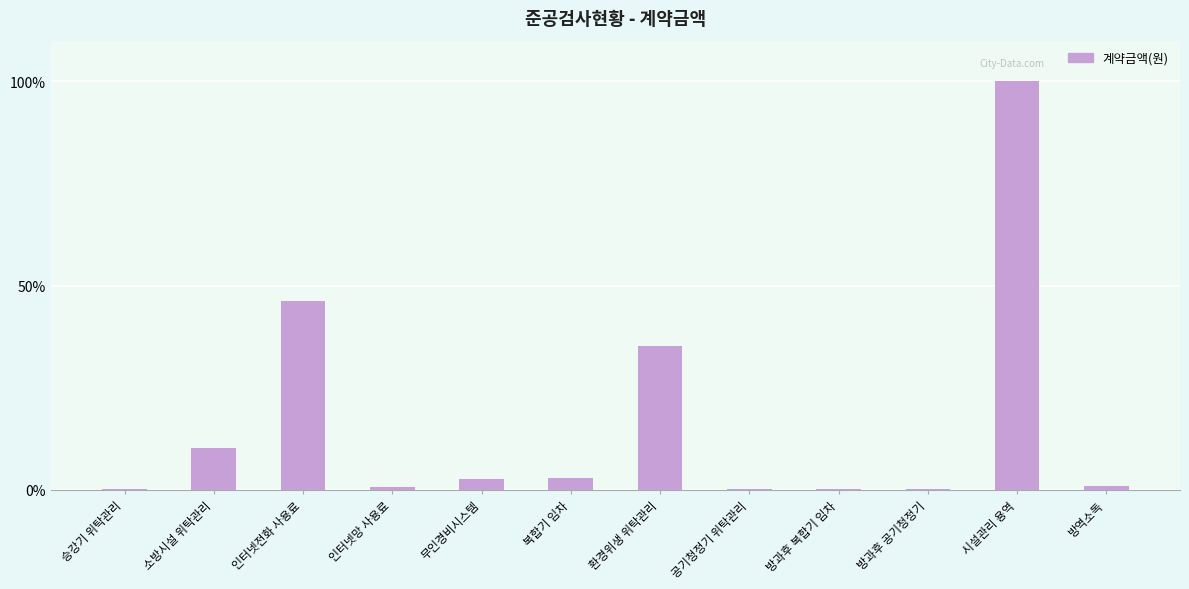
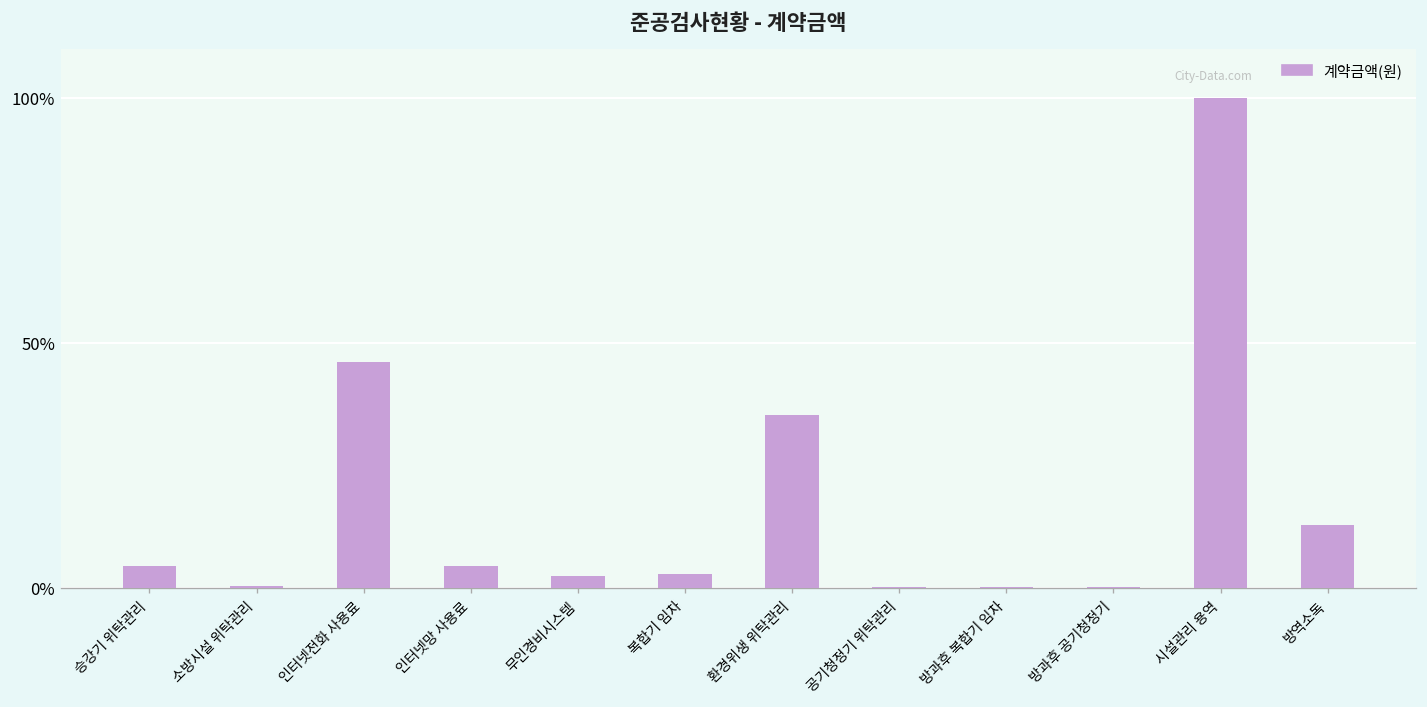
승강기 위탁관리: 0% -> 4%
소방시설 위탁관리: 10% -> 0%
인터넷망 사용료: 1% -> 4%
방역소독: 1% -> 13%
